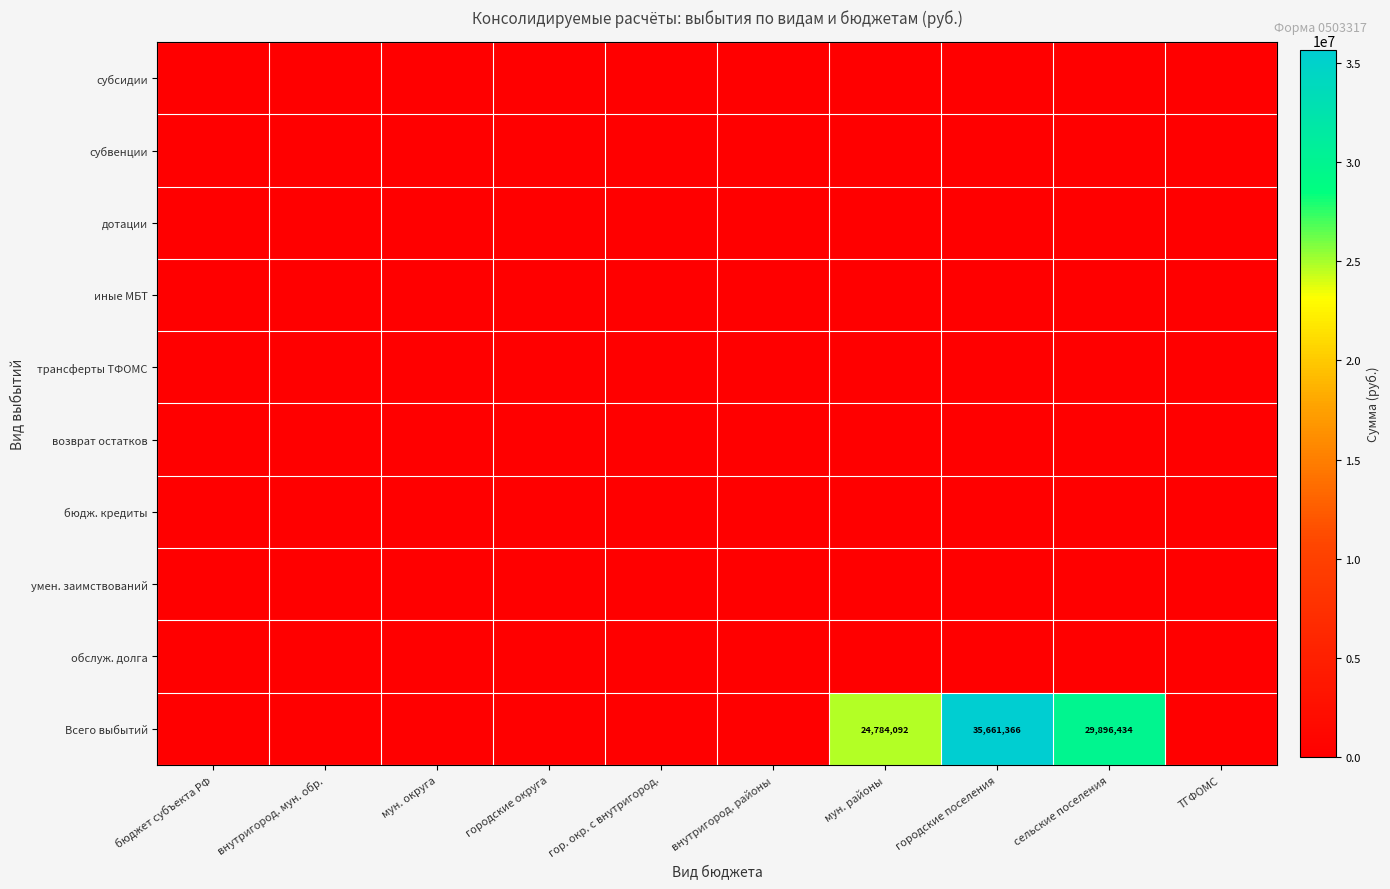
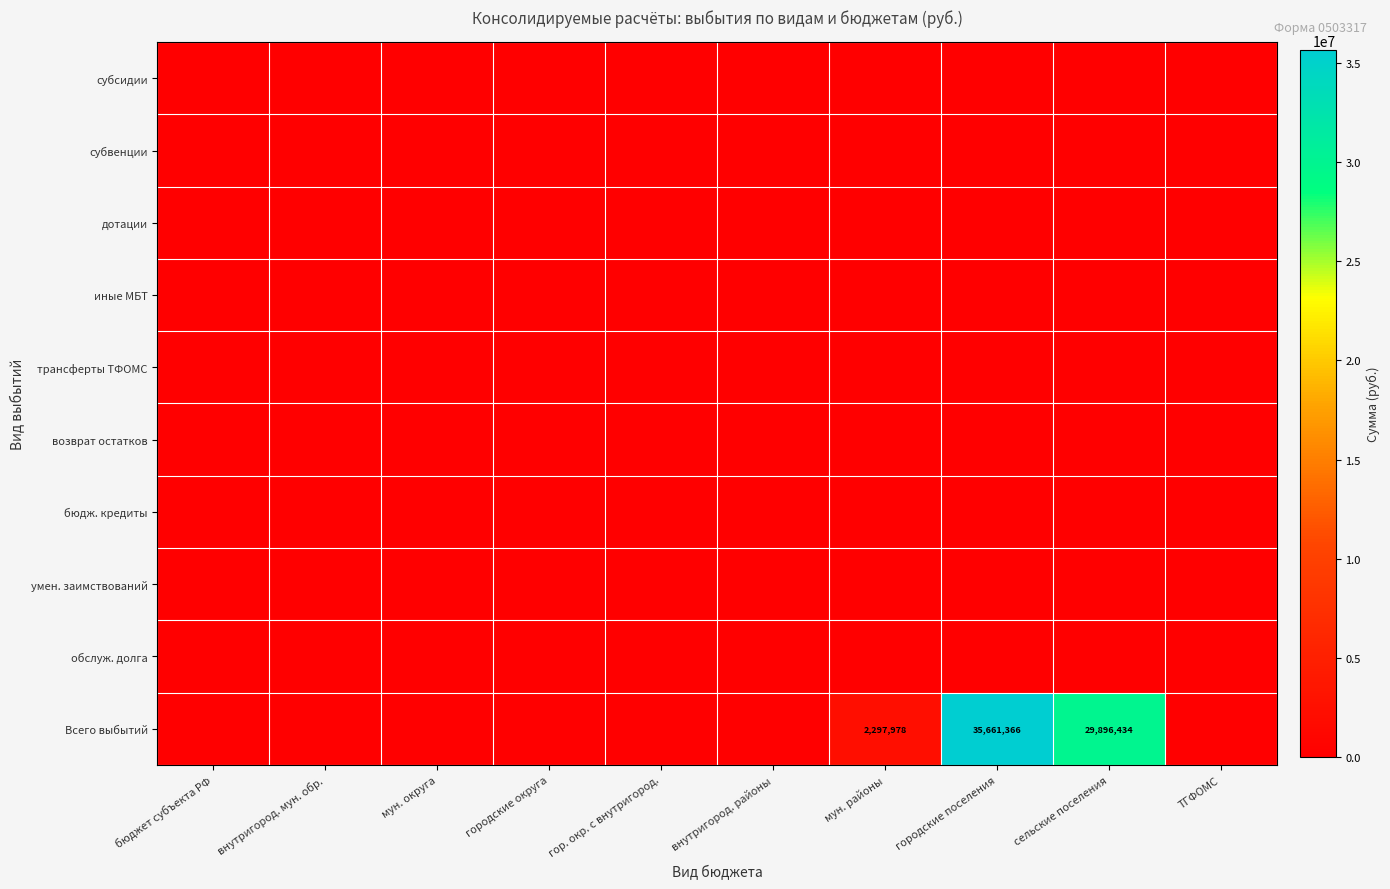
Всего выбытий, мун. районы: 24,784,092 -> 2,297,978
